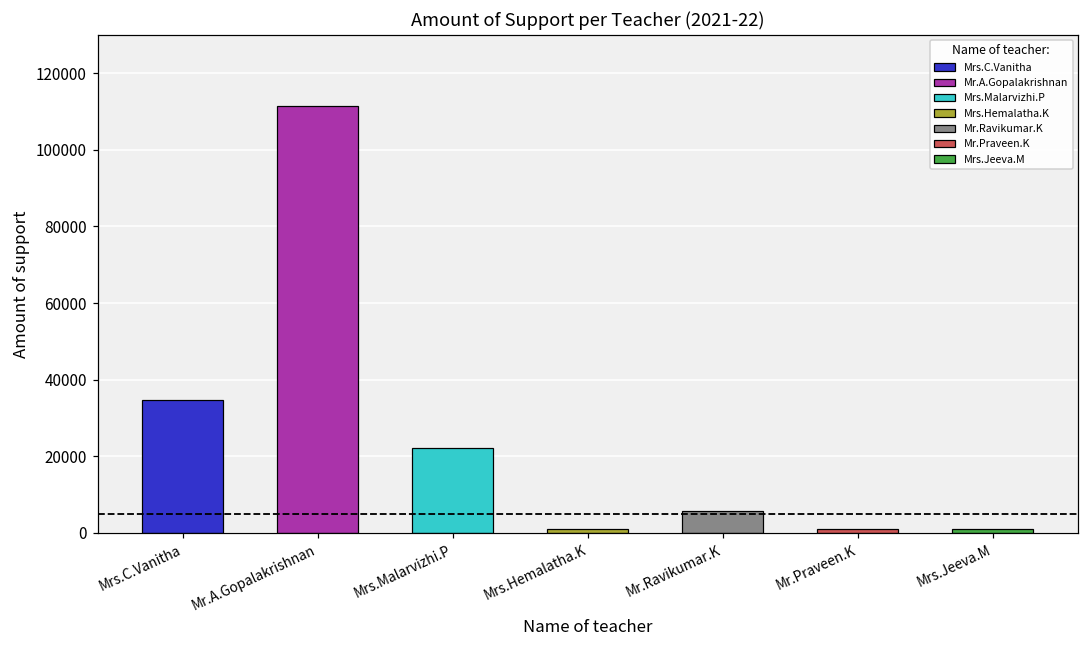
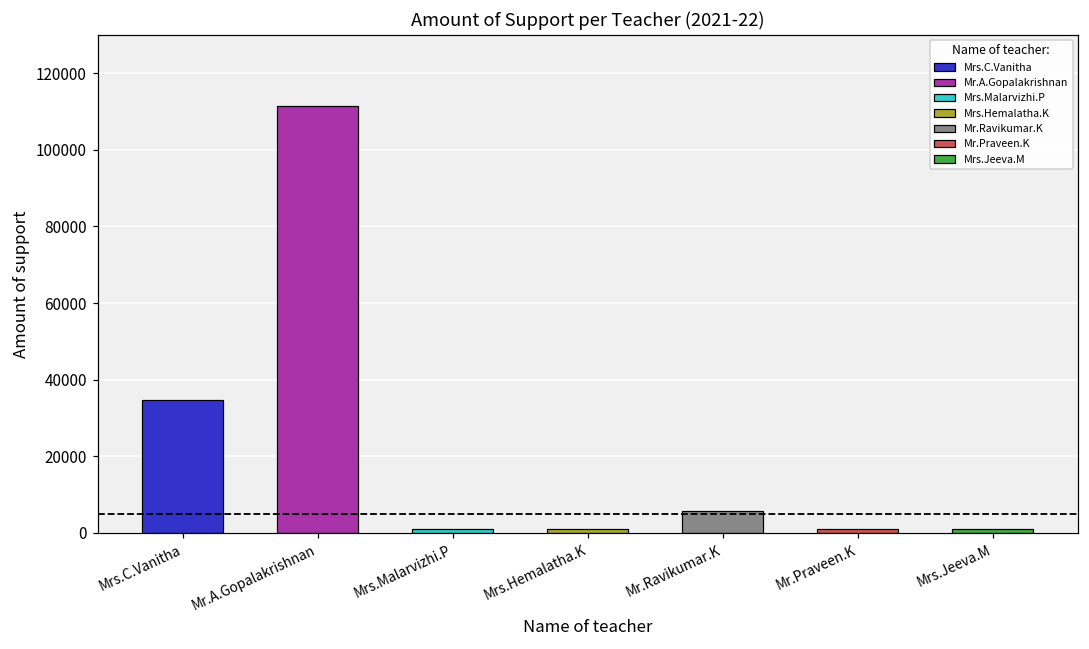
Mrs.Malarvizhi.P: 22000 -> 1000
